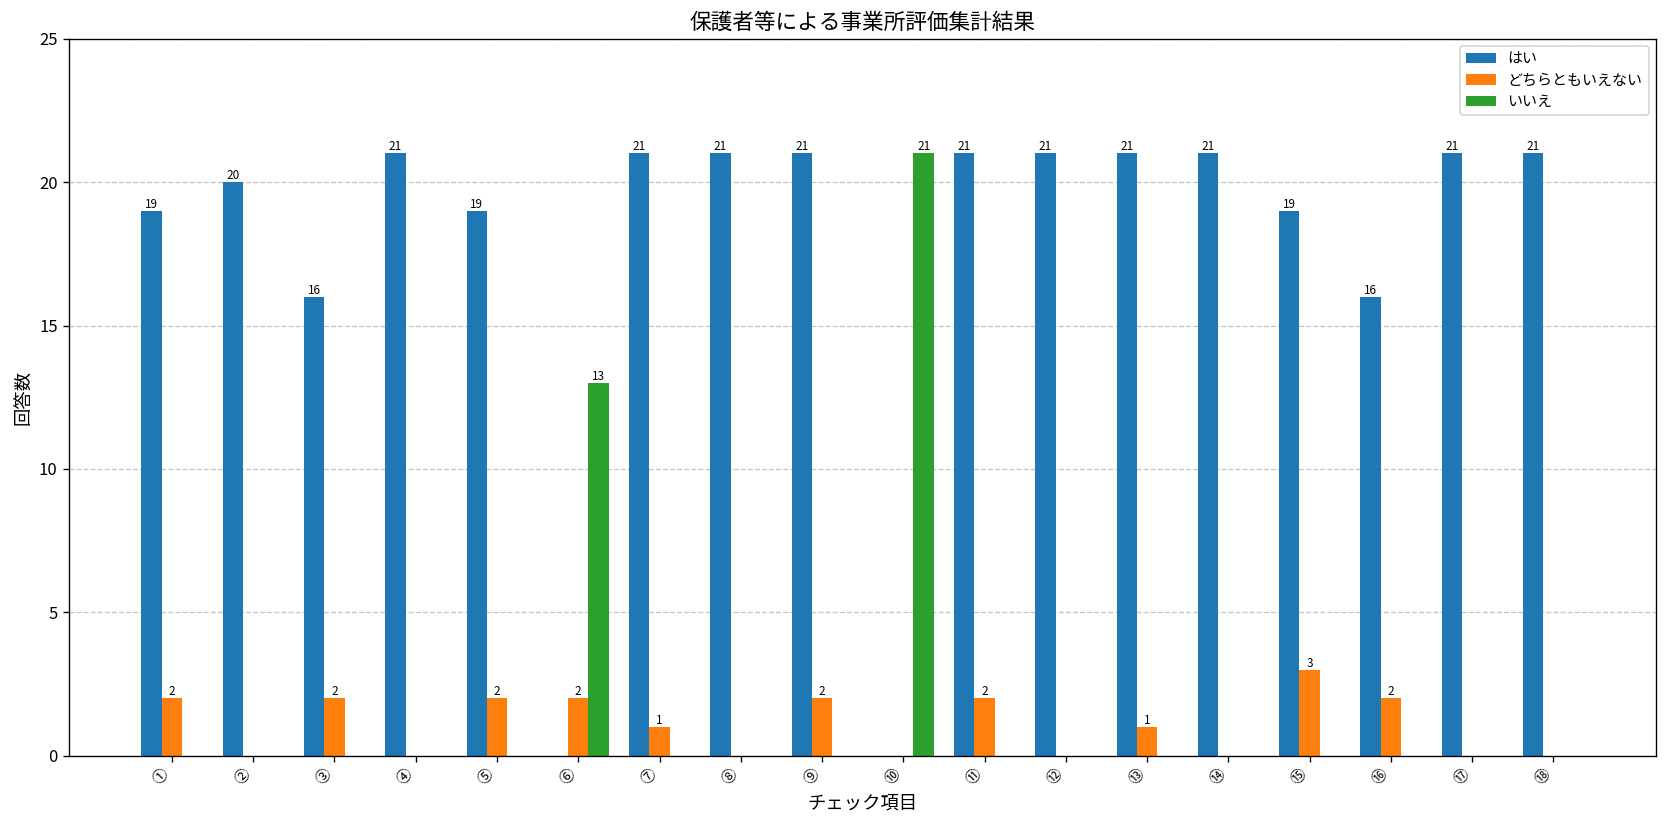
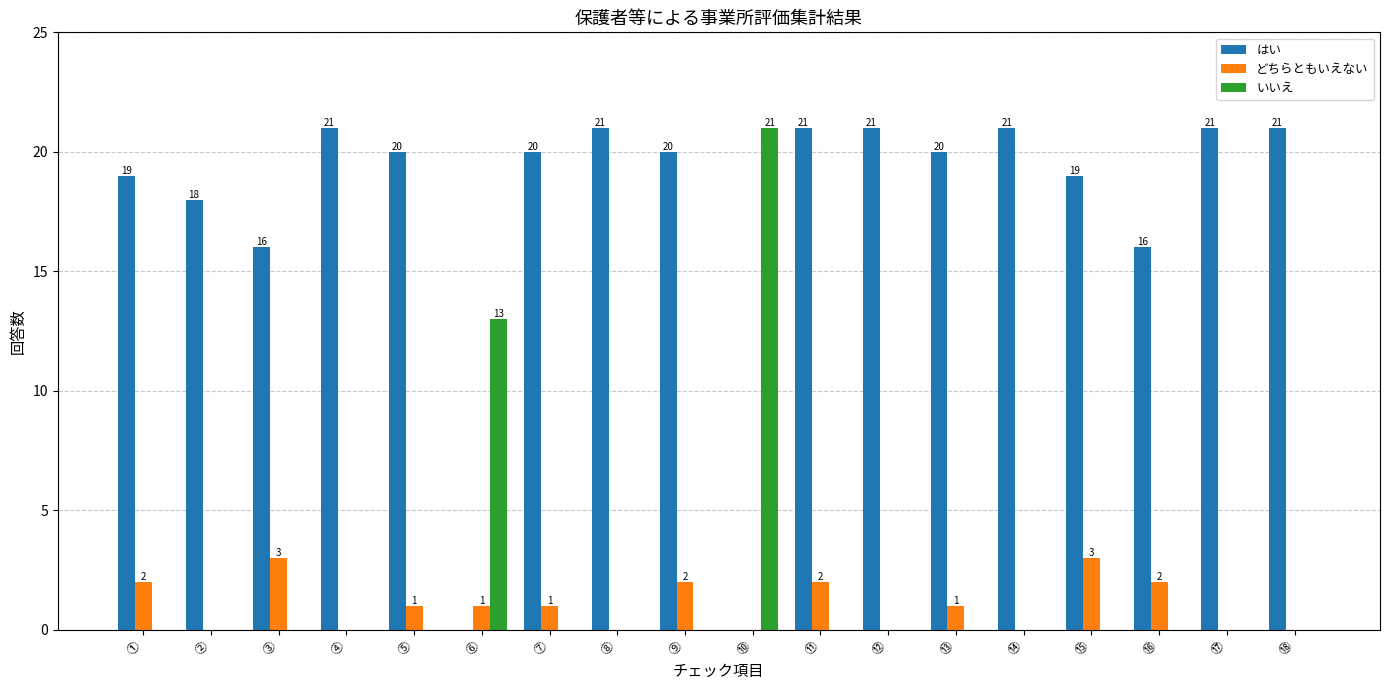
はい, ②: 20 -> 18
どちらともいえない, ③: 2 -> 3
はい, ⑤: 19 -> 20
どちらともいえない, ⑤: 2 -> 1
どちらともいえない, ⑥: 2 -> 1
はい, ⑦: 21 -> 20
はい, ⑨: 21 -> 20
はい, ⑬: 21 -> 20
